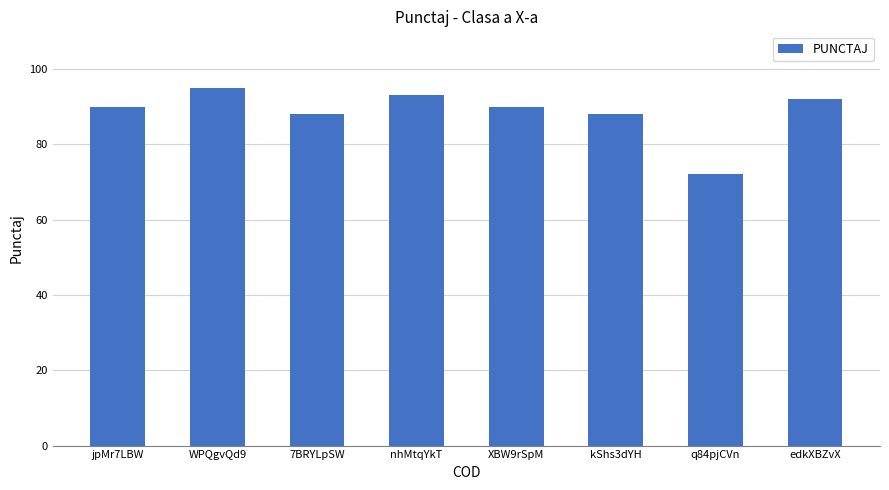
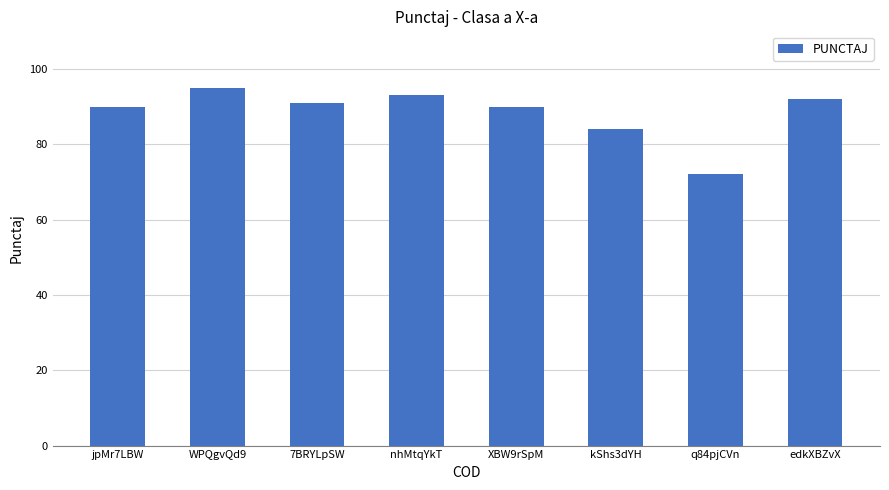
7BRYLpSW: 88 -> 91
kShs3dYH: 88 -> 84
